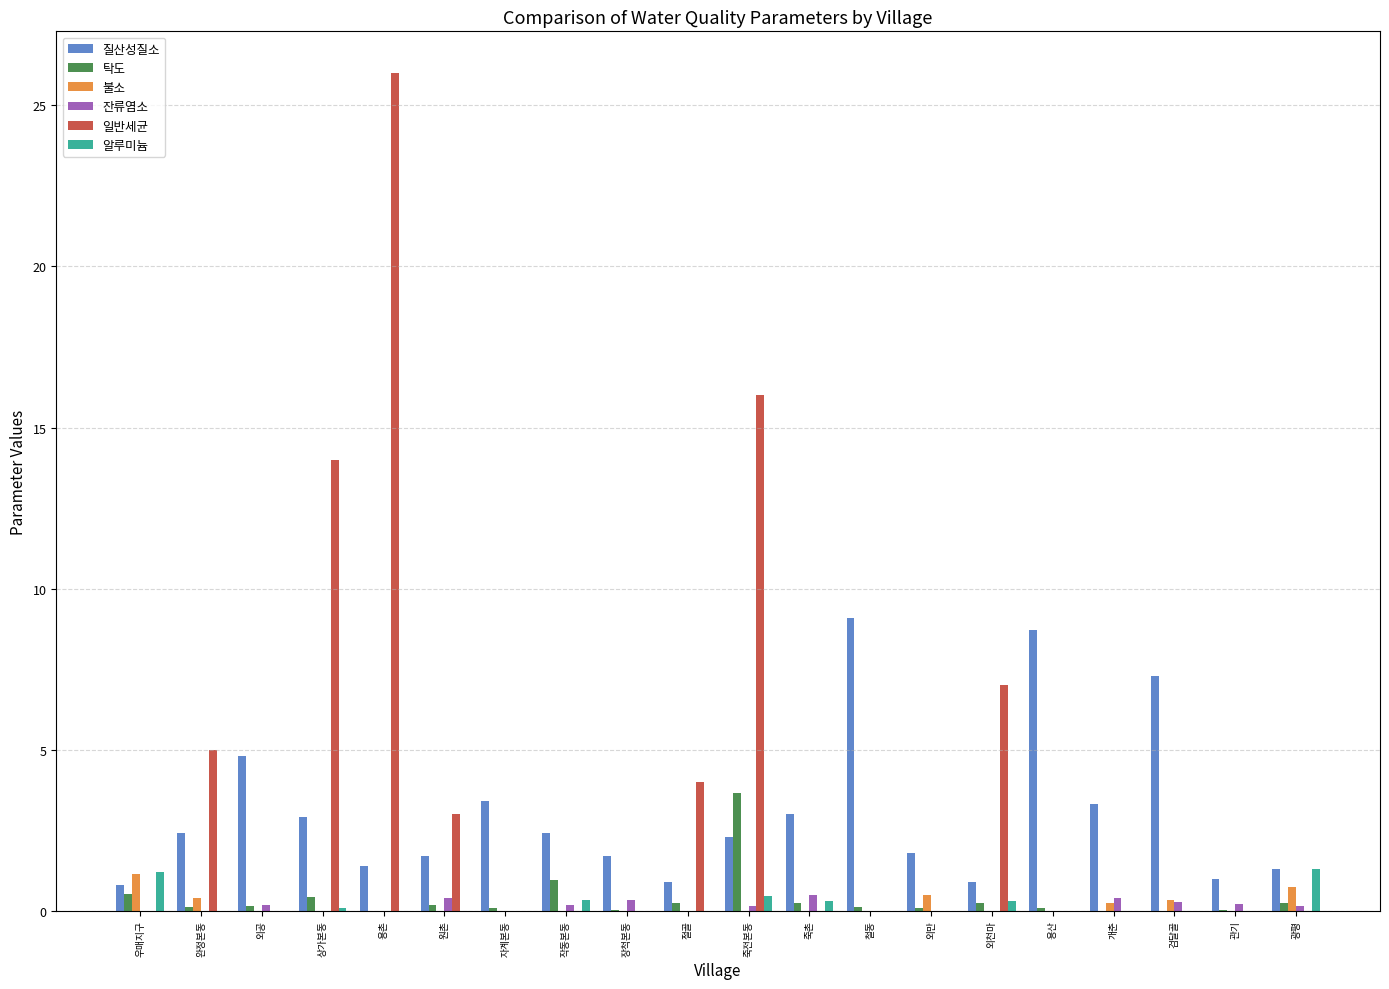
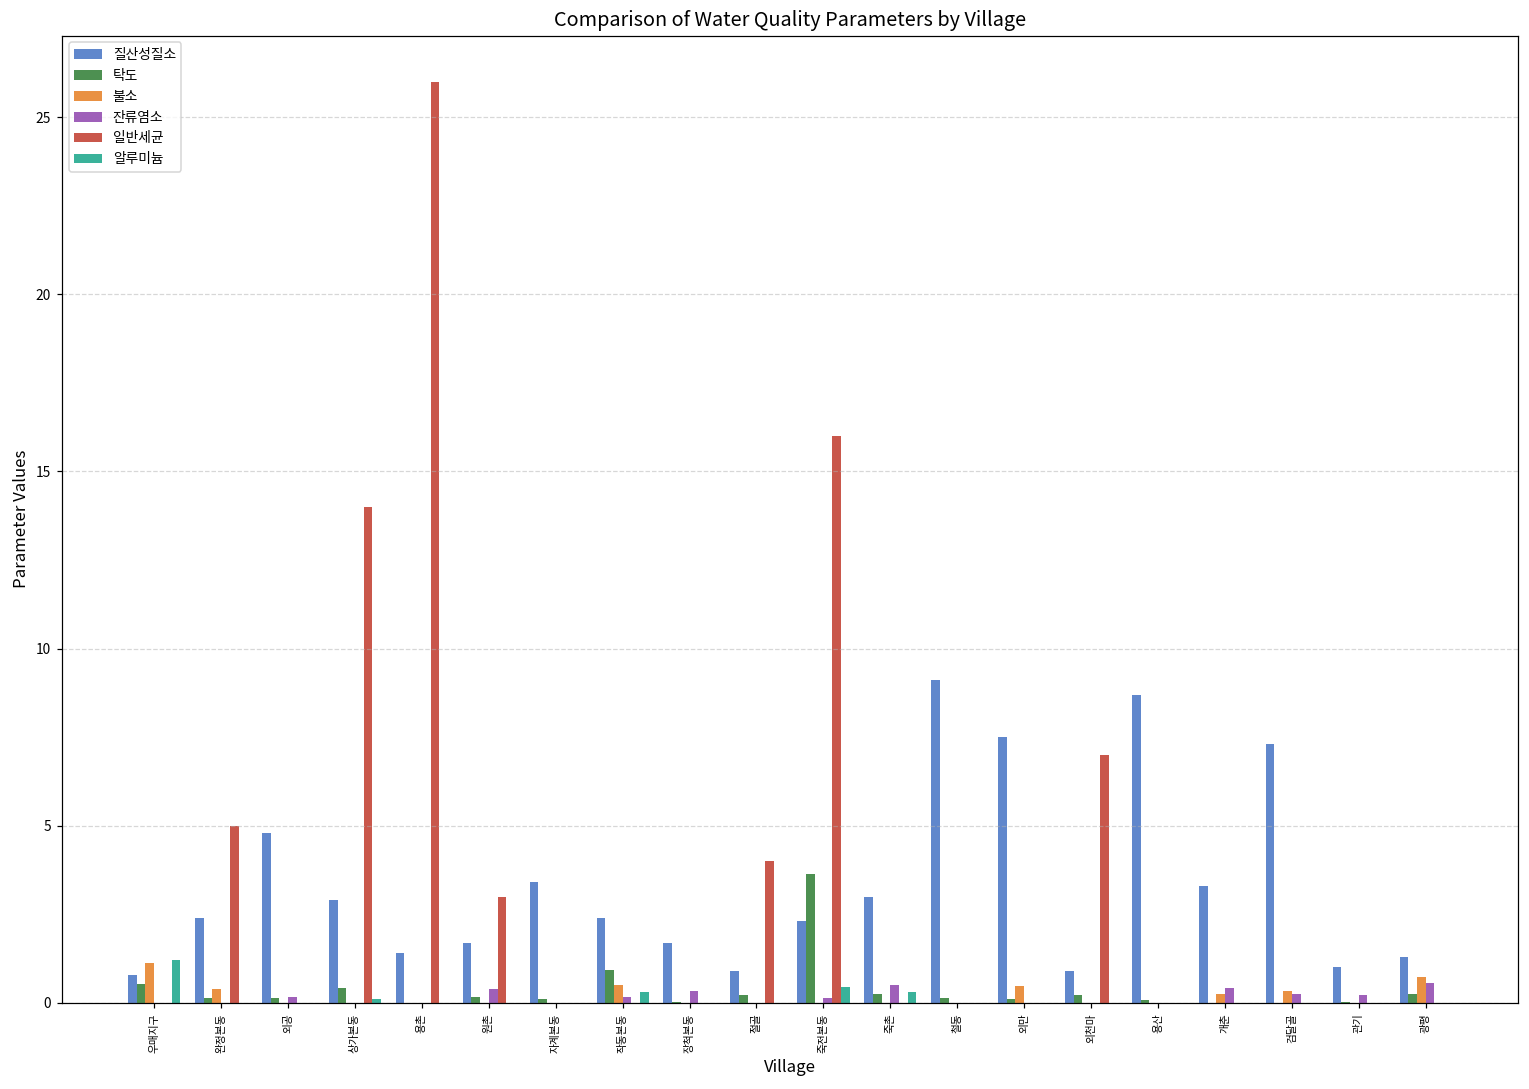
불소, 작동본동: 0.0 -> 0.5
질산성질소, 외만: 1.8 -> 7.5
알루미늄, 외천마: 0.3 -> 0.0
잔류염소, 광평: 0.2 -> 0.6
알루미늄, 광평: 1.3 -> 0.0
